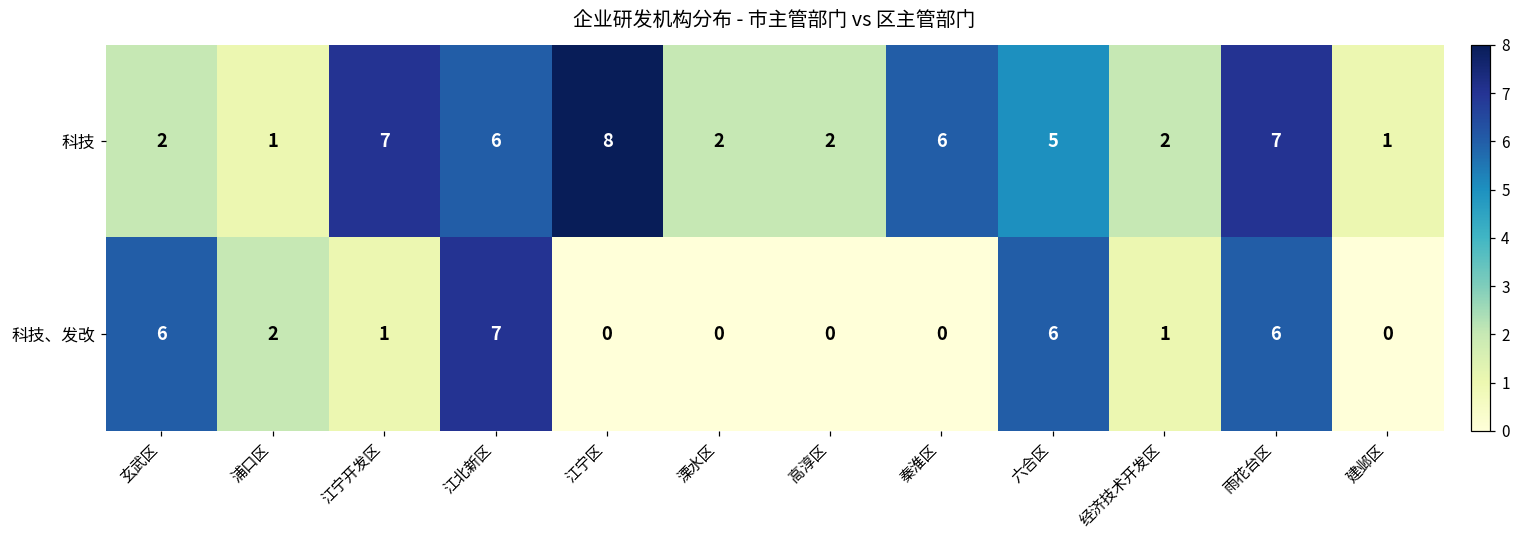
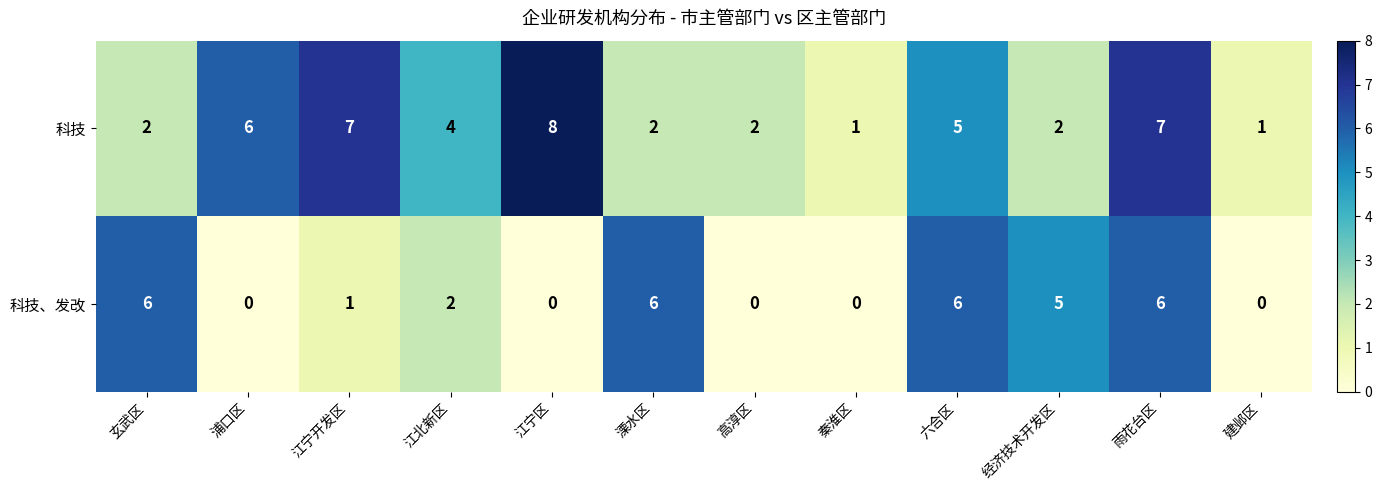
科技, 浦口区: 1 -> 6
科技, 江北新区: 6 -> 4
科技, 秦淮区: 6 -> 1
科技、发改, 浦口区: 2 -> 0
科技、发改, 江北新区: 7 -> 2
科技、发改, 溧水区: 0 -> 6
科技、发改, 经济技术开发区: 1 -> 5
